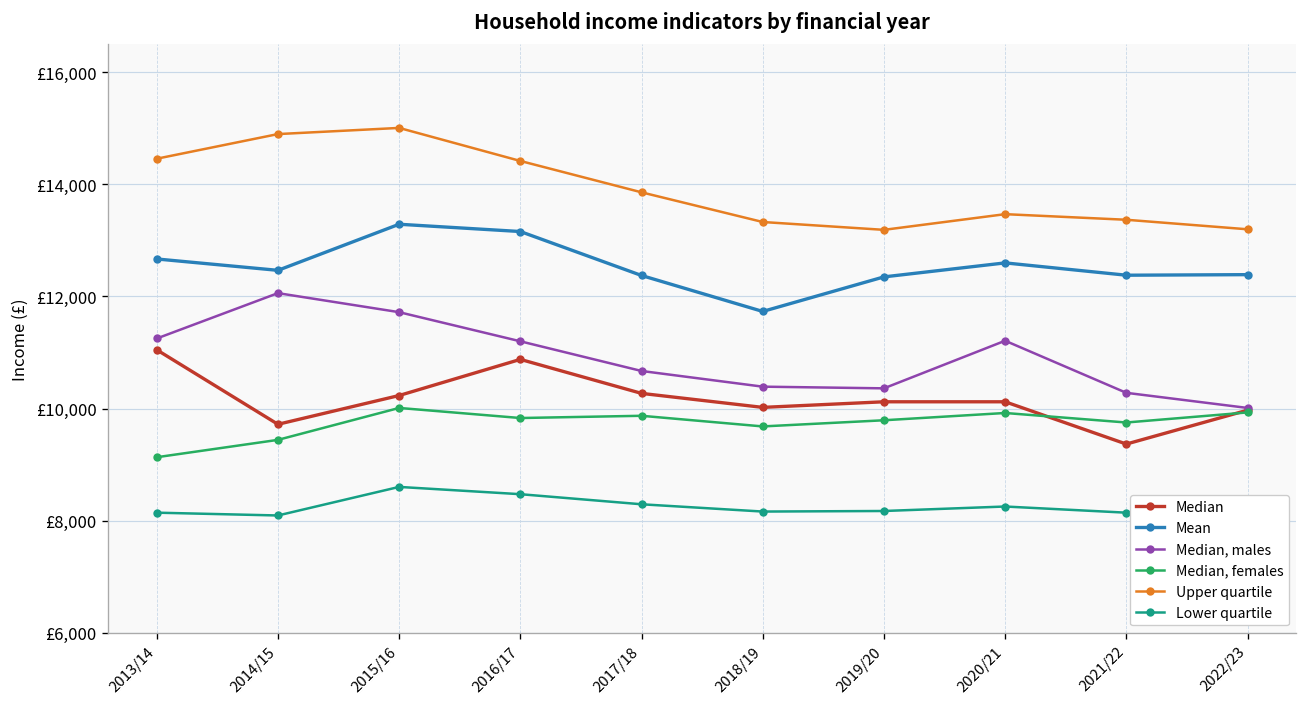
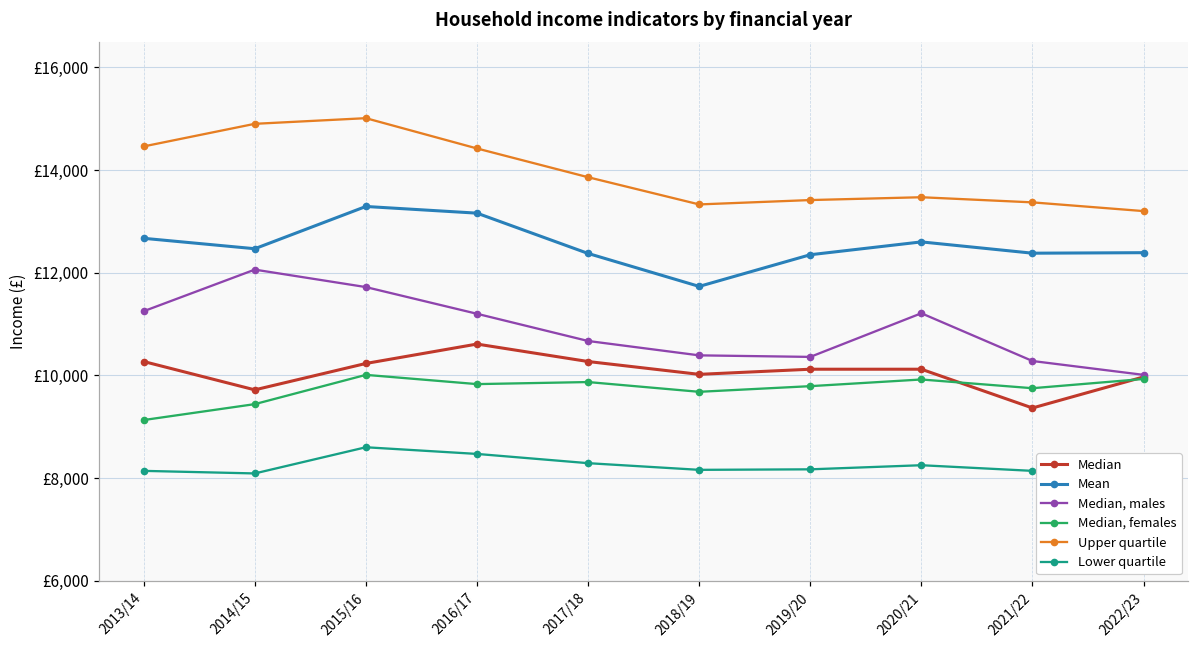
Median, 2013/14: £11,000 -> £10,300
Median, 2016/17: £10,900 -> £10,600
Upper quartile, 2019/20: £13,200 -> £13,400
